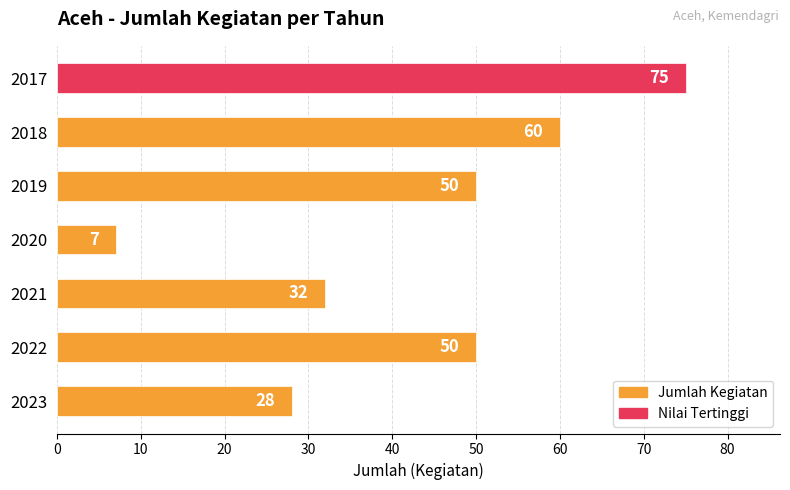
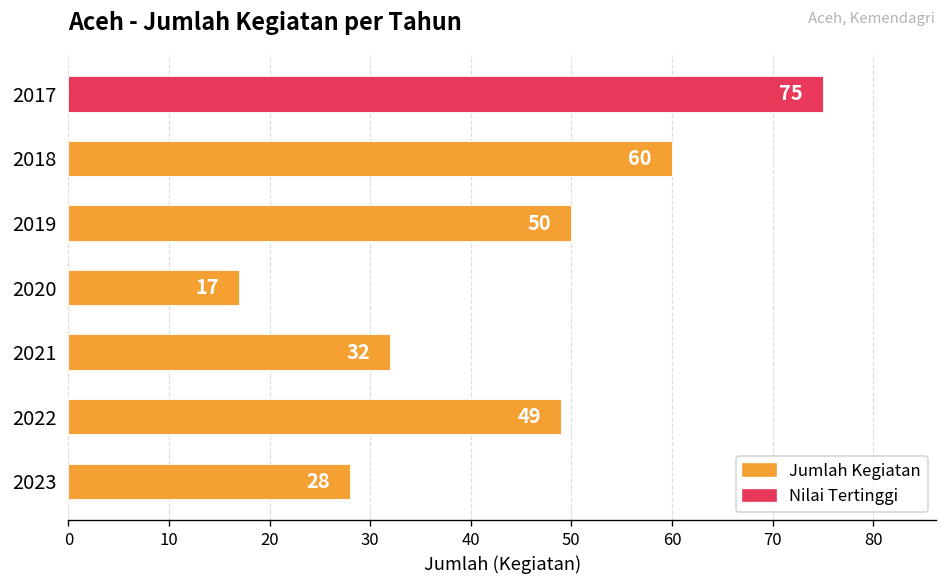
2020: 7 -> 17
2022: 50 -> 49
